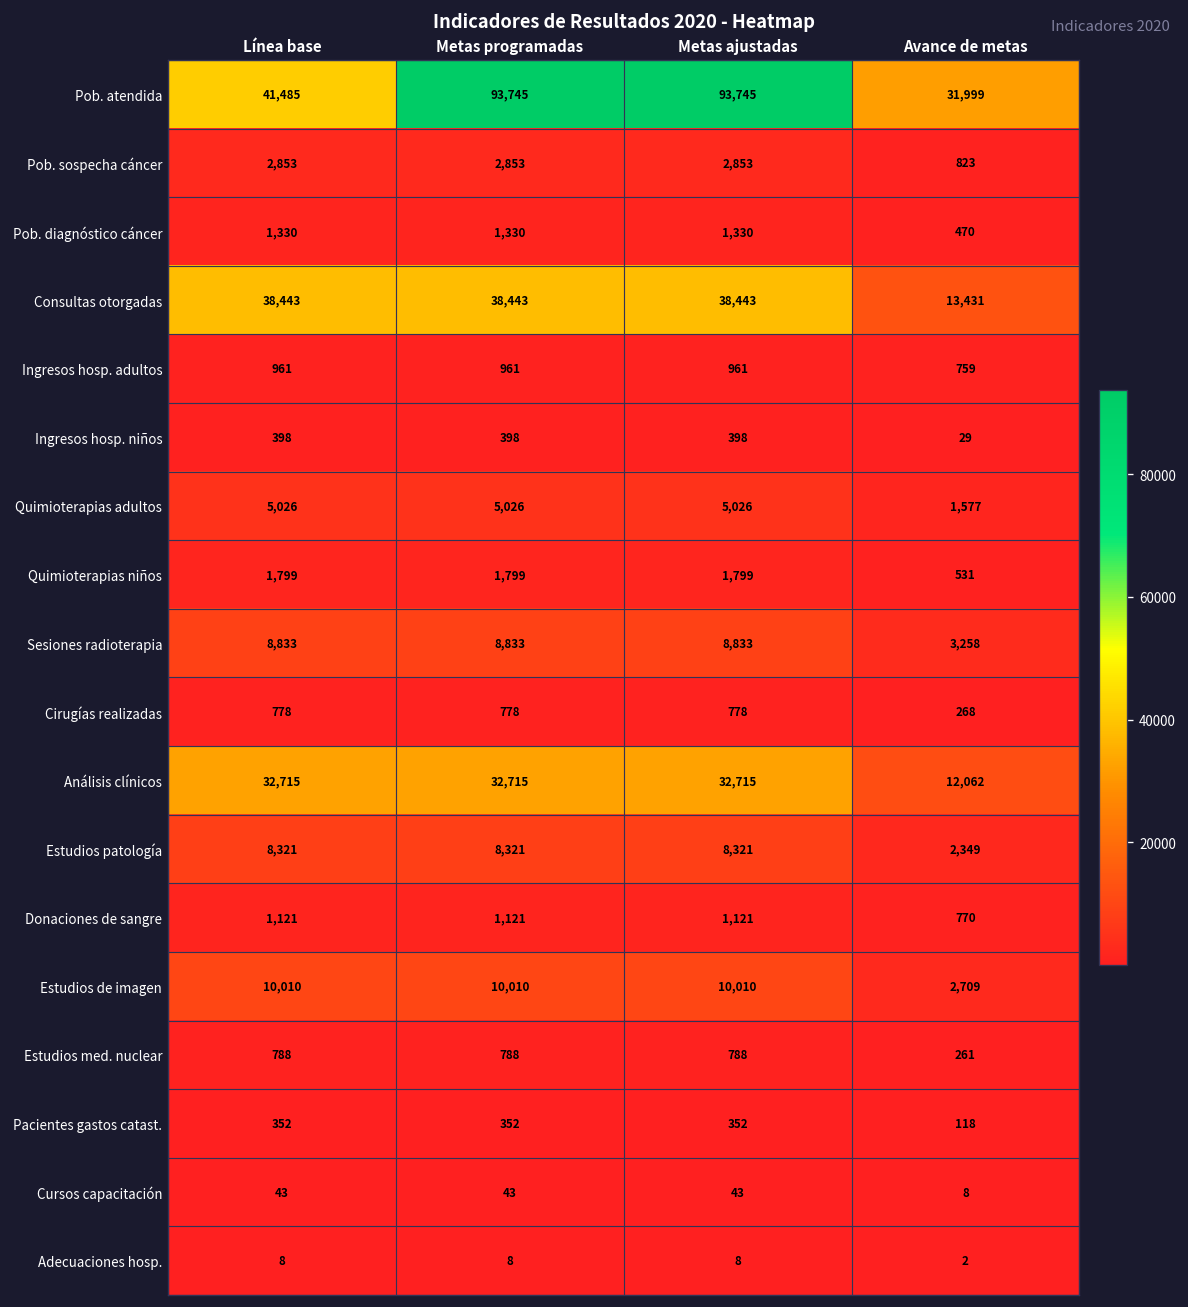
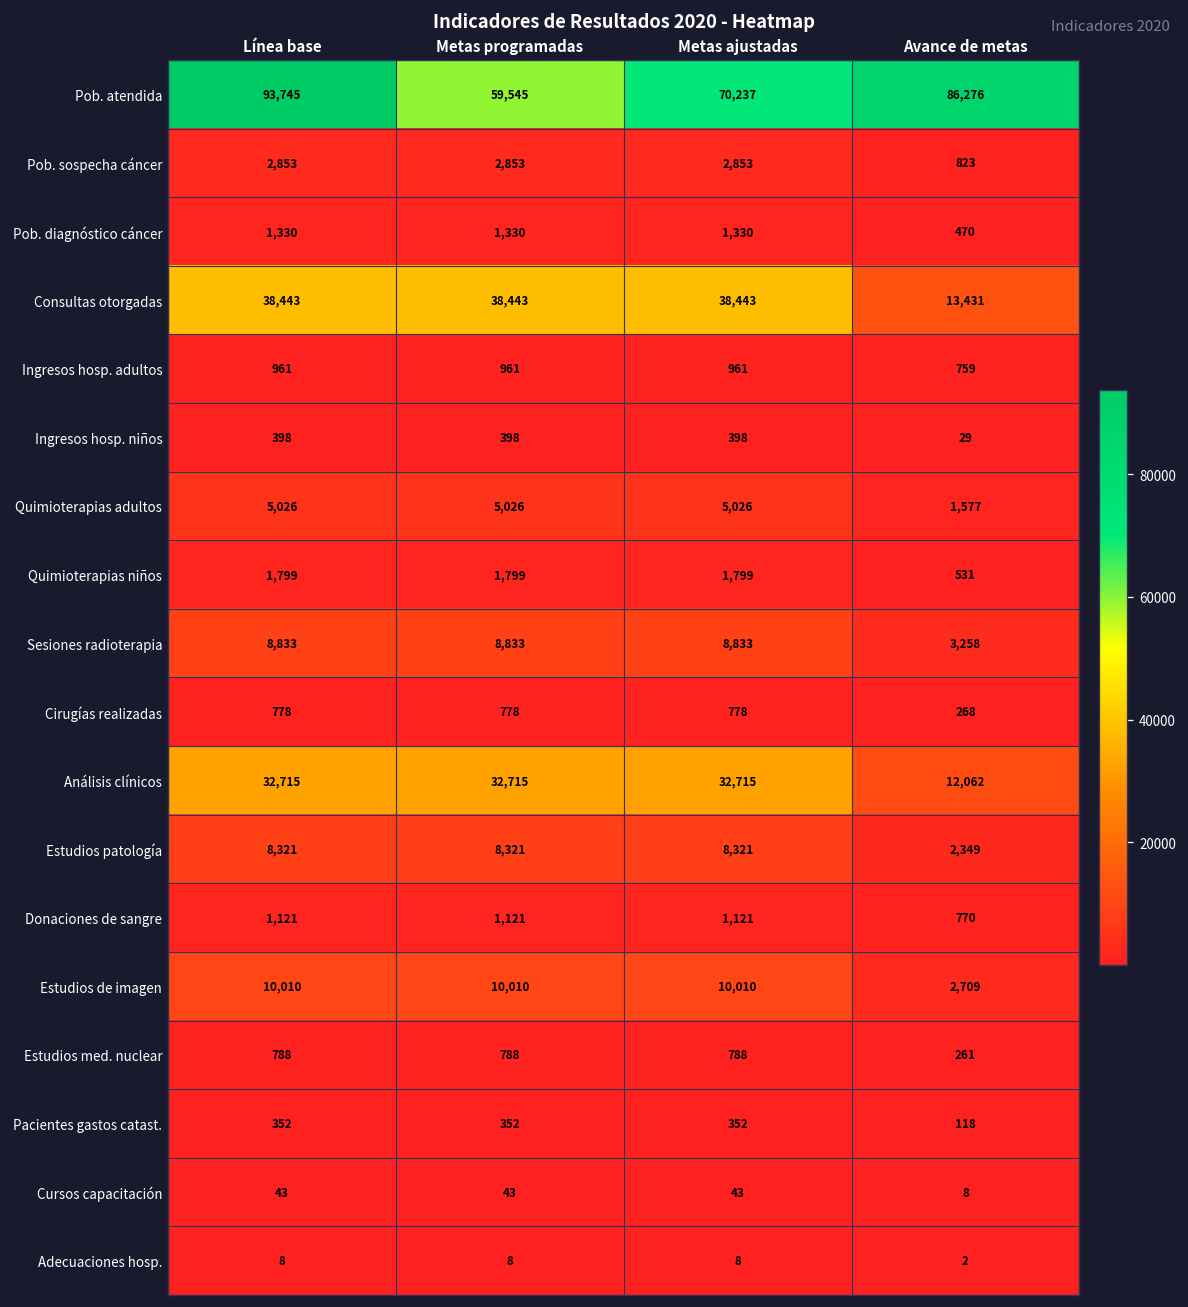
Pob. atendida, Línea base: 41,485 -> 93,745
Pob. atendida, Metas programadas: 93,745 -> 59,545
Pob. atendida, Metas ajustadas: 93,745 -> 70,237
Pob. atendida, Avance de metas: 31,999 -> 86,276
